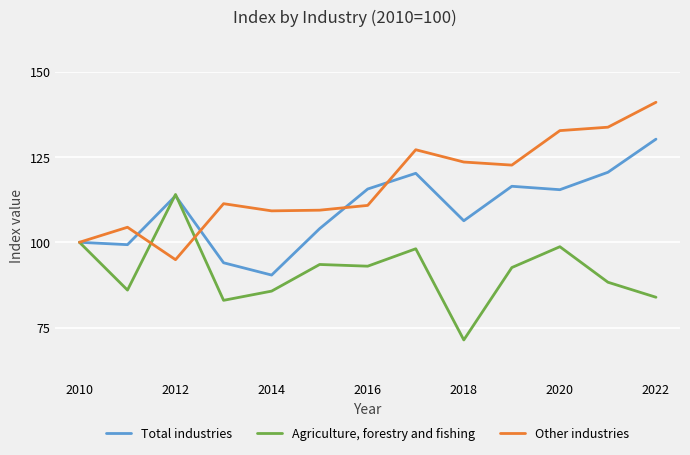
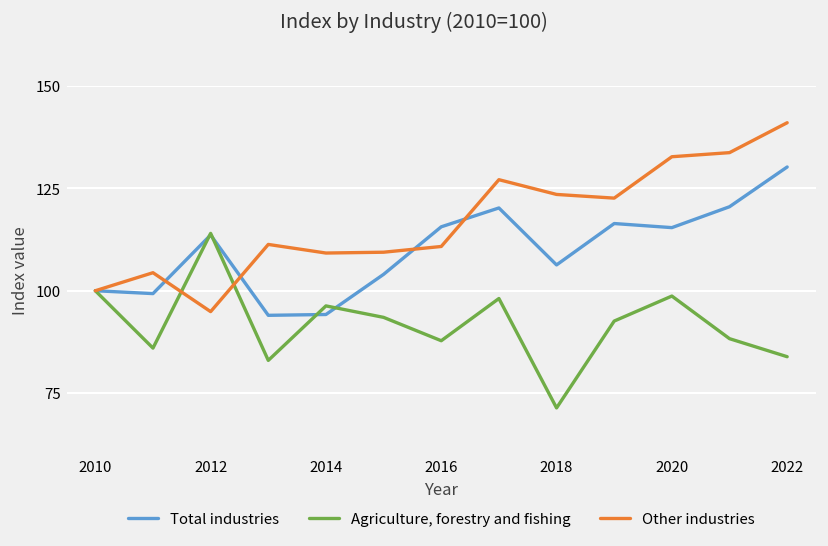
Total industries, 2014: 90 -> 94
Agriculture, forestry and fishing, 2014: 86 -> 96
Agriculture, forestry and fishing, 2016: 93 -> 88
